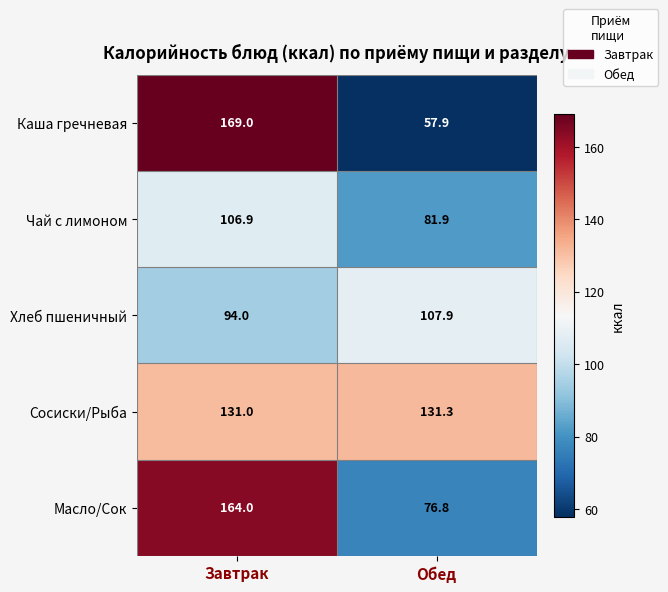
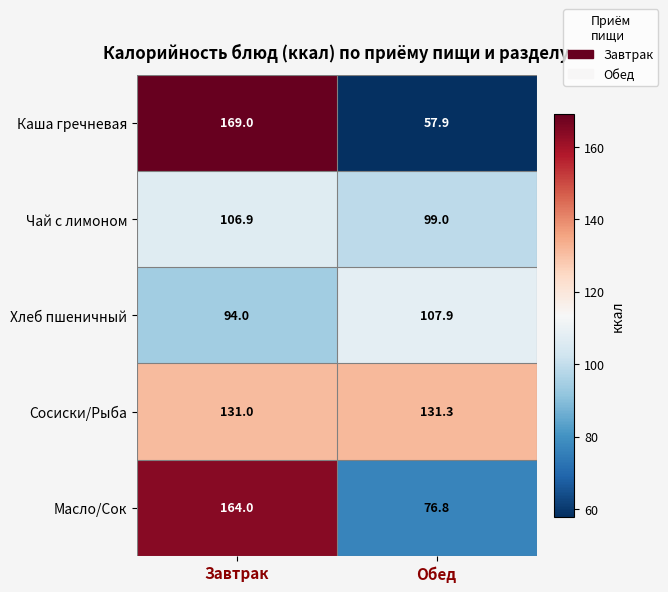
Чай с лимоном, Обед: 81.9 -> 99.0
